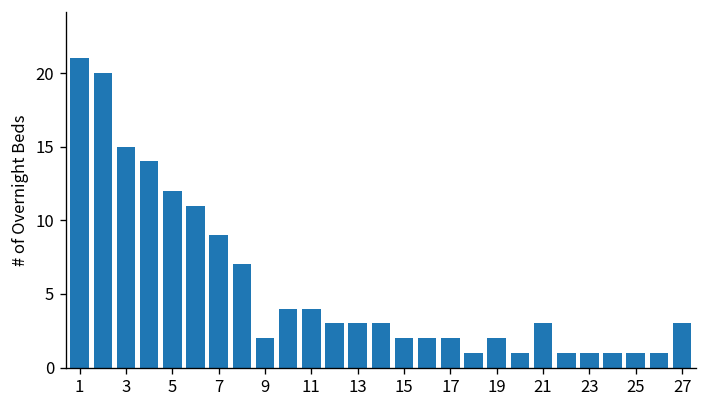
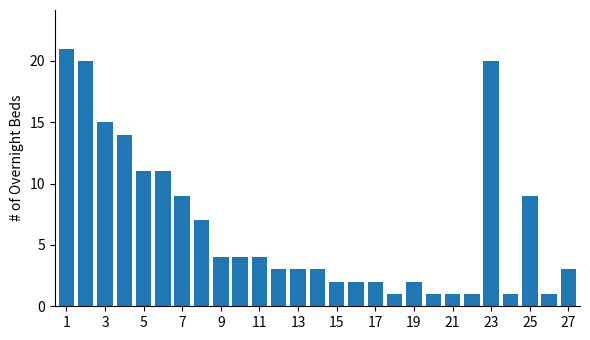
5: 12 -> 11
9: 2 -> 4
21: 3 -> 1
23: 1 -> 20
25: 1 -> 9
